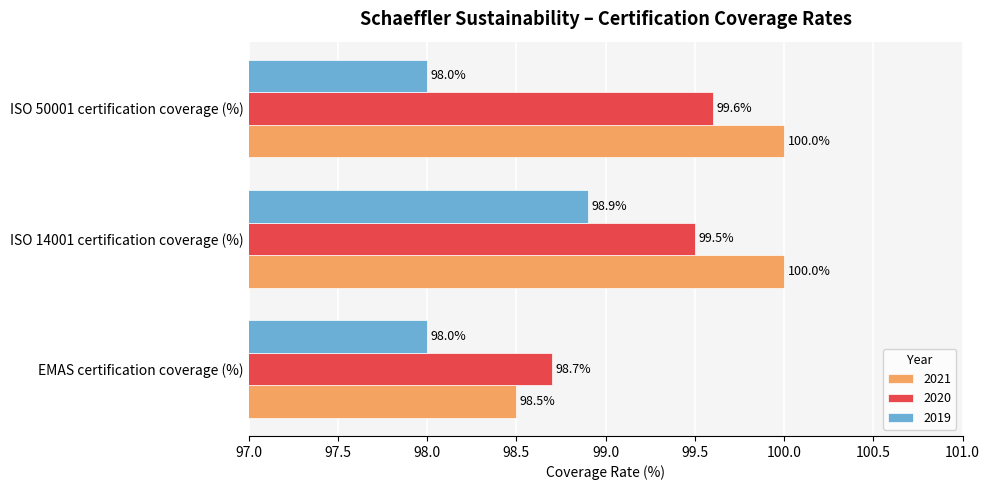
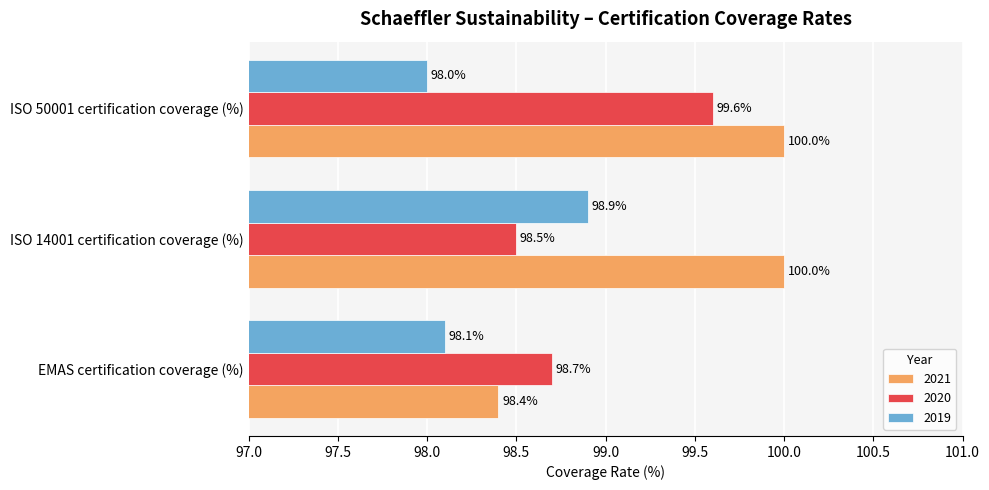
2020, ISO 14001 certification coverage (%): 99.5% -> 98.5%
2019, EMAS certification coverage (%): 98.0% -> 98.1%
2021, EMAS certification coverage (%): 98.5% -> 98.4%
